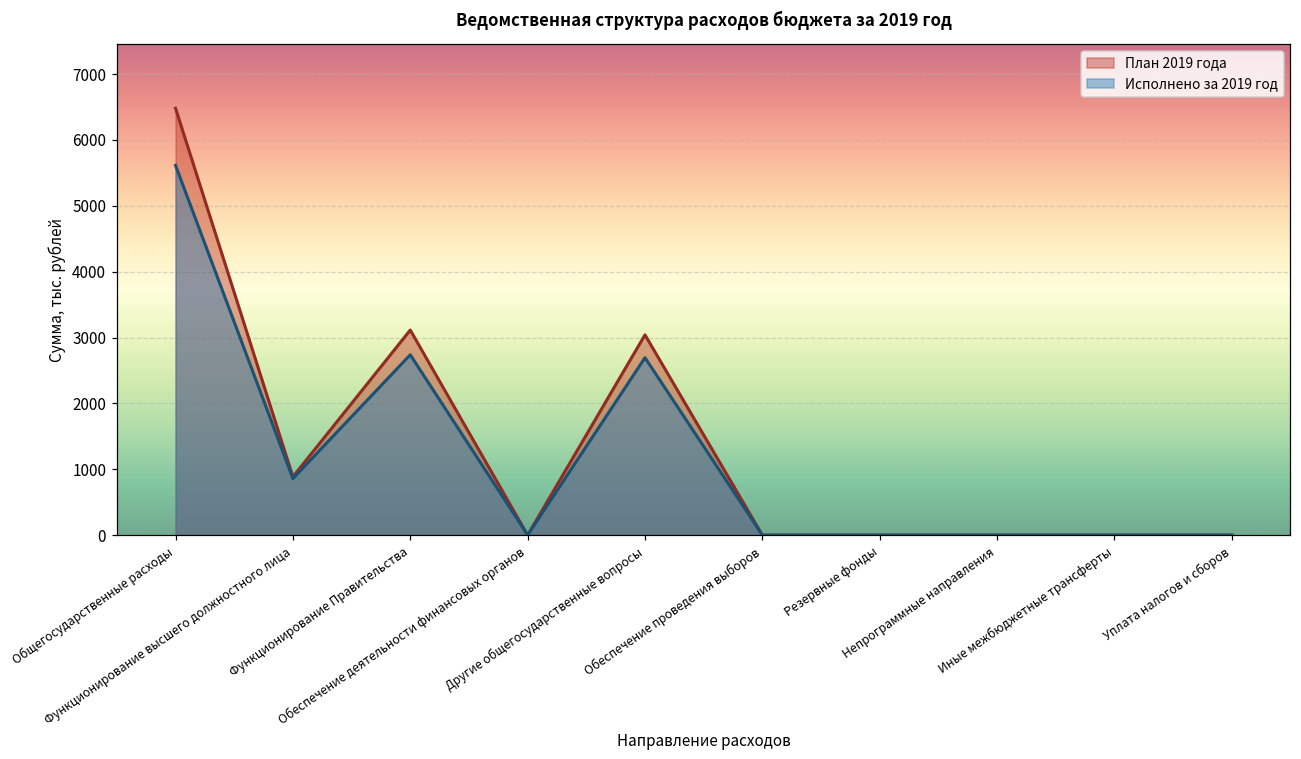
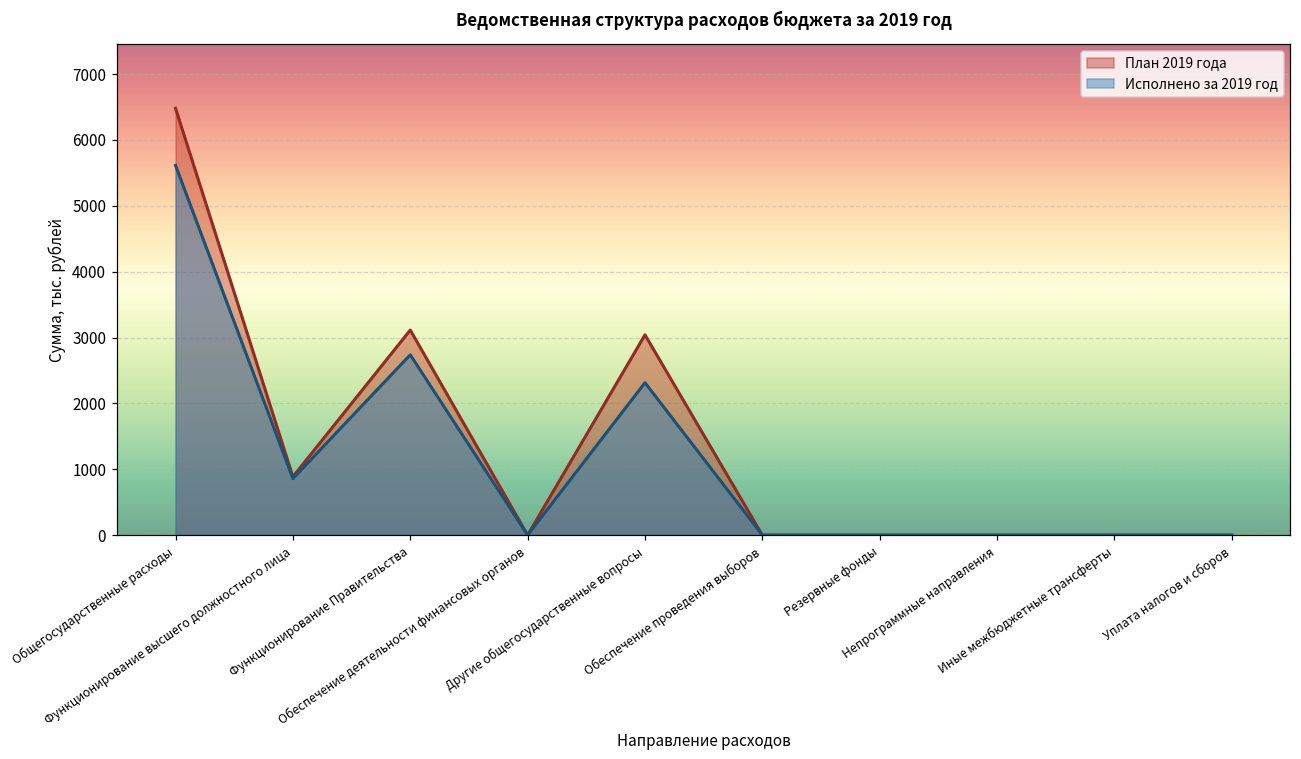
Исполнено за 2019 год, Другие общегосударственные вопросы: 2700 -> 2300
